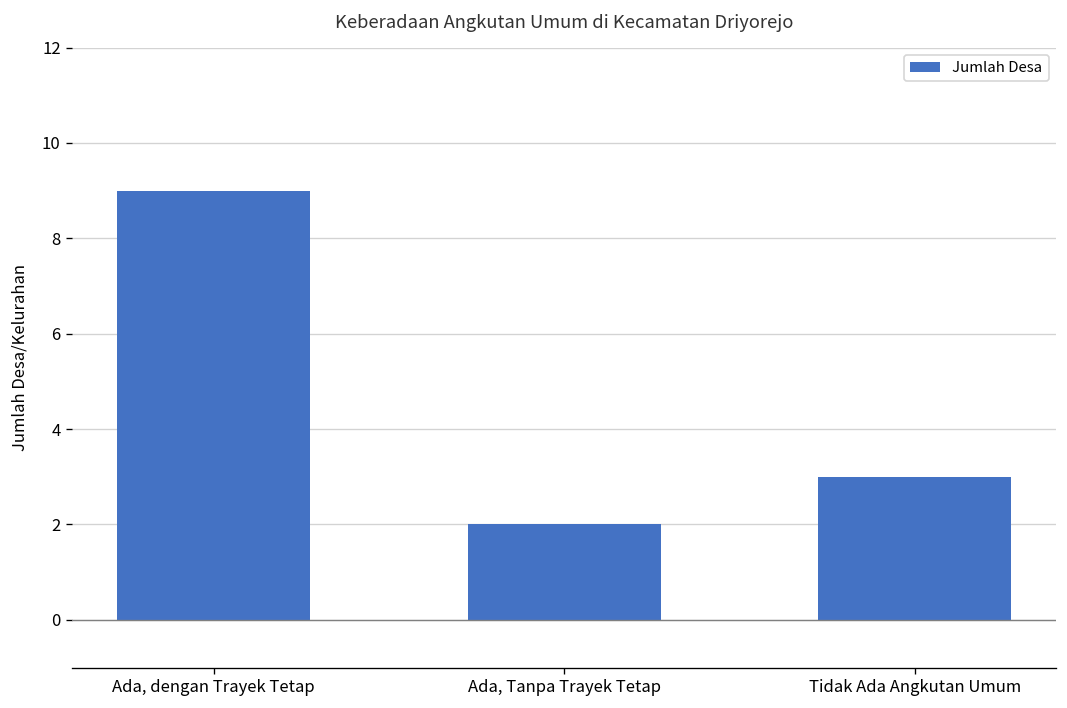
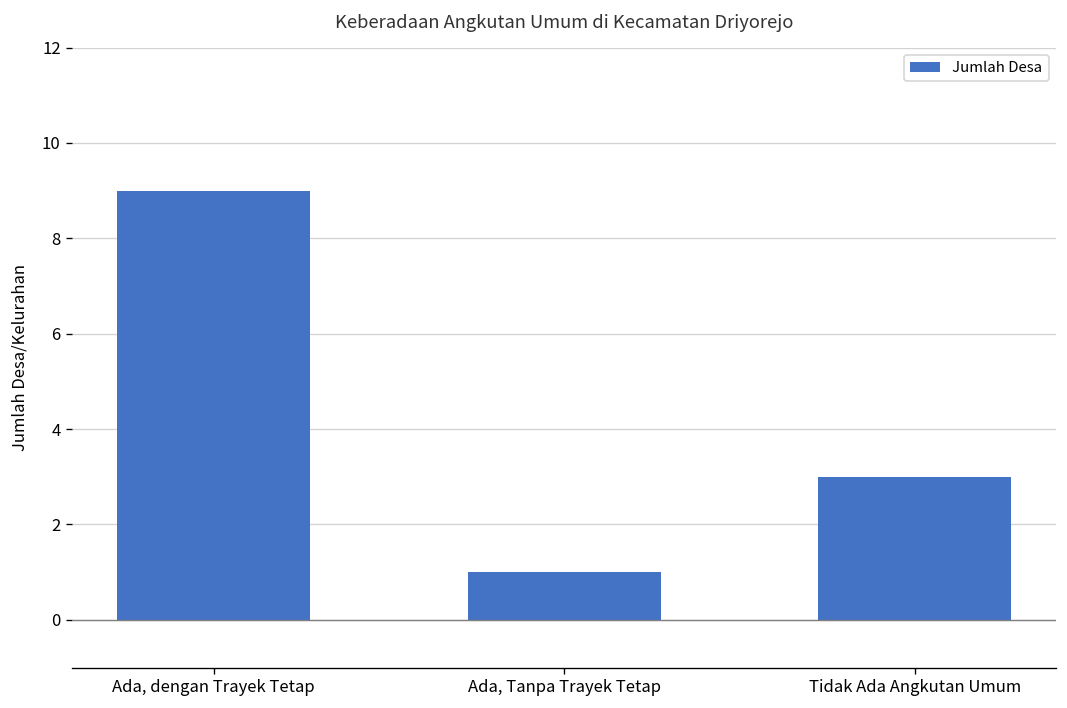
Ada, Tanpa Trayek Tetap: 2 -> 1
